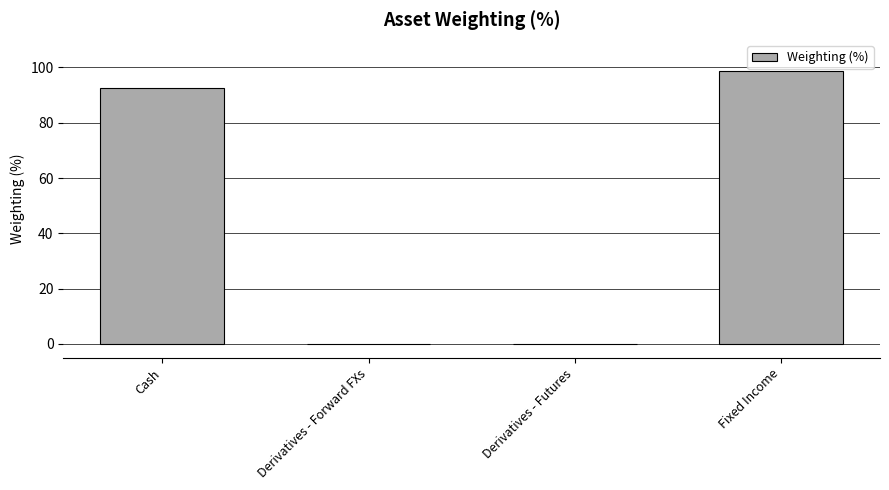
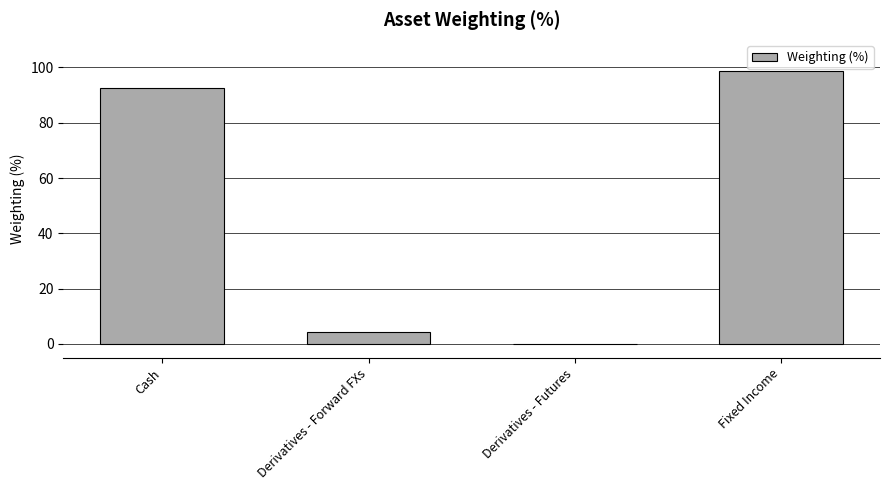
Derivatives - Forward FXs: 0 -> 4
